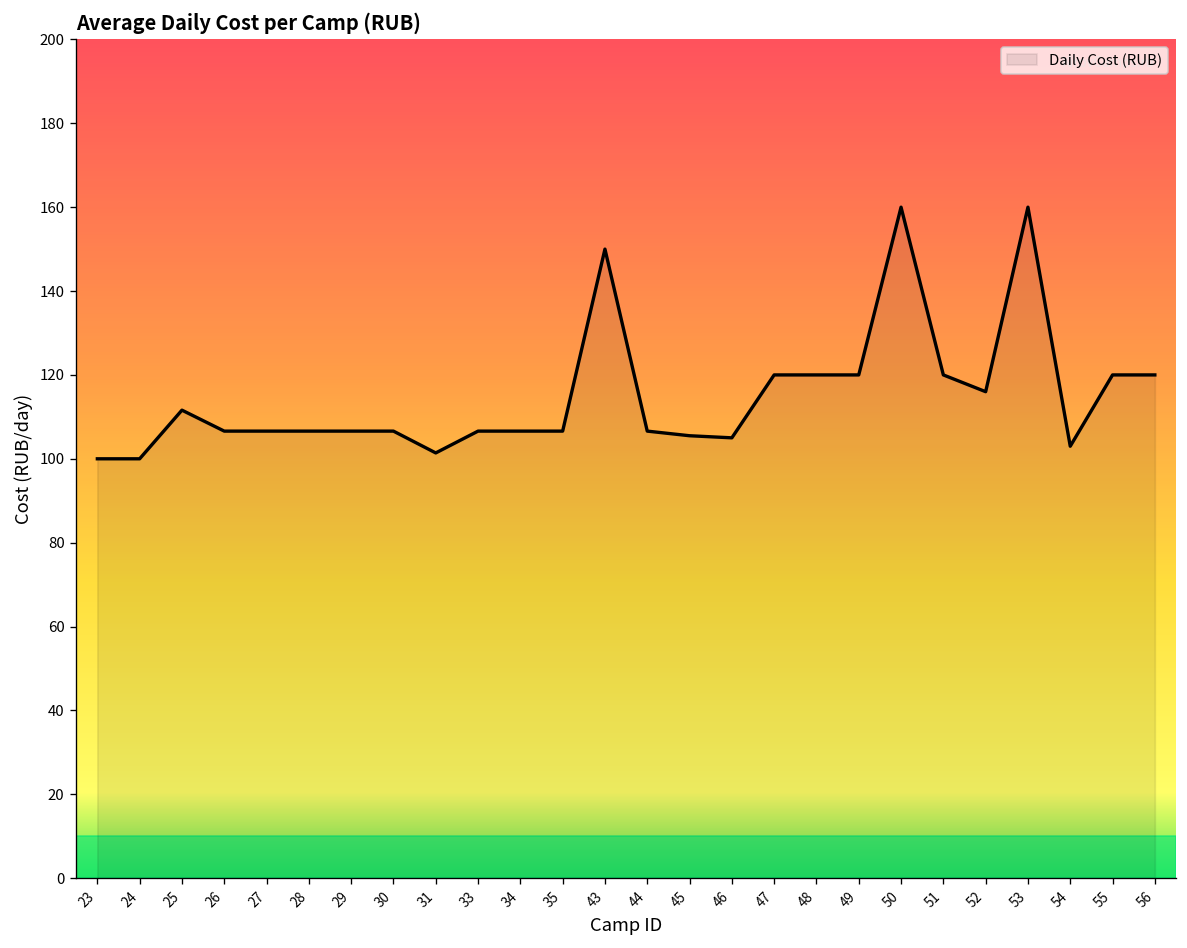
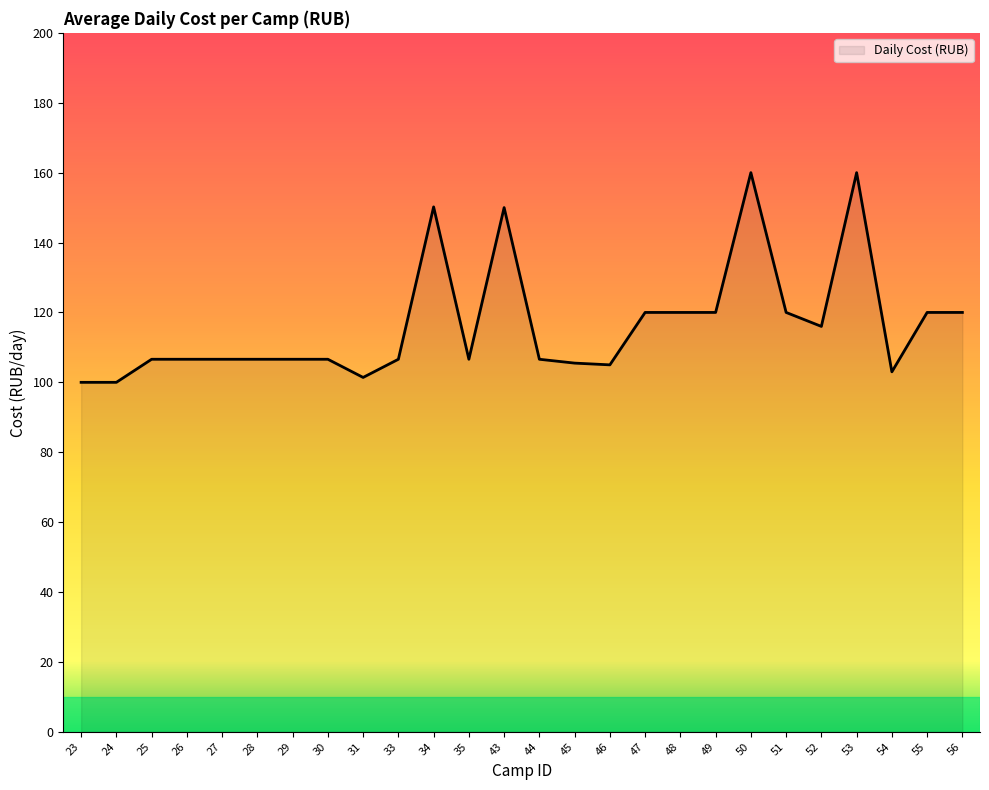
25: 112 -> 107
34: 107 -> 150
